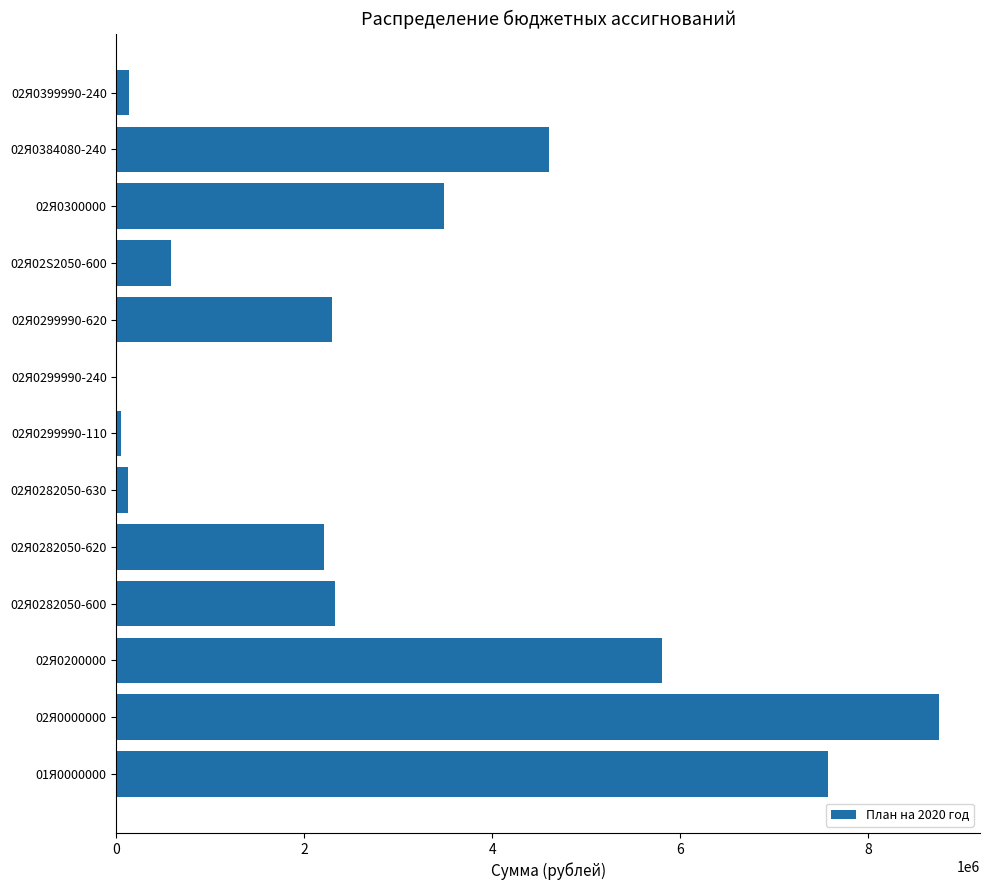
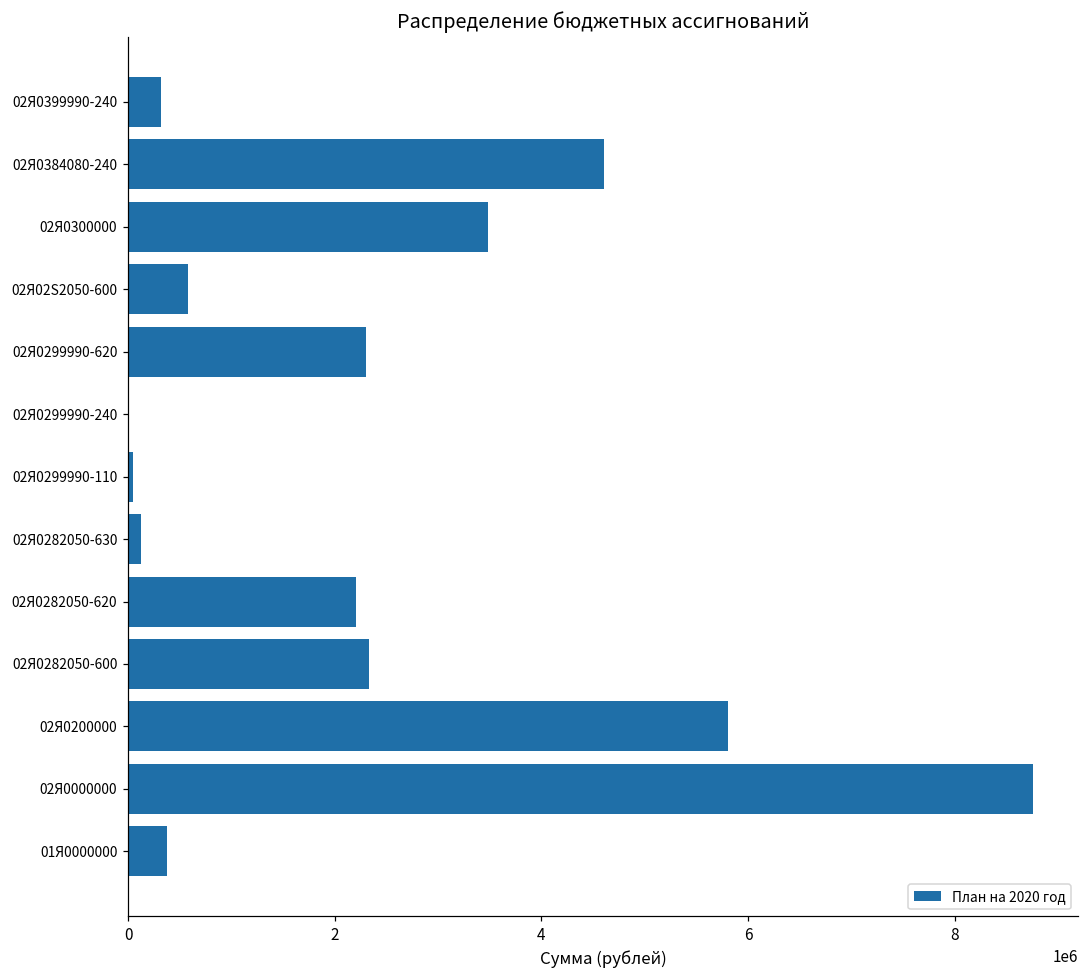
02Я0399990-240: 100000 -> 300000
01Я0000000: 7600000 -> 400000
